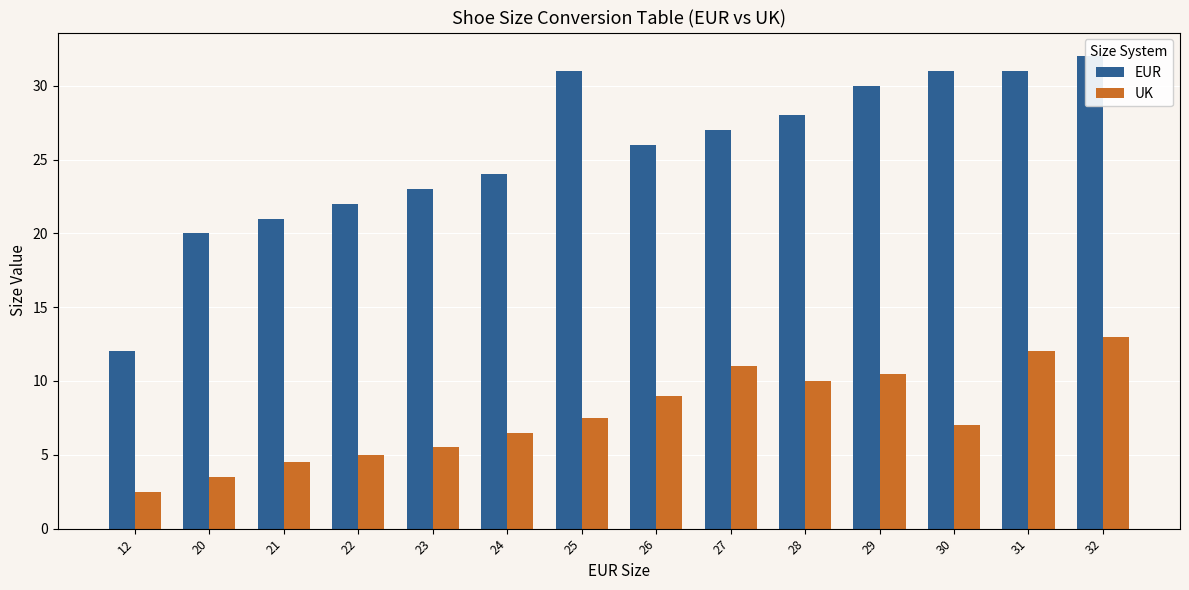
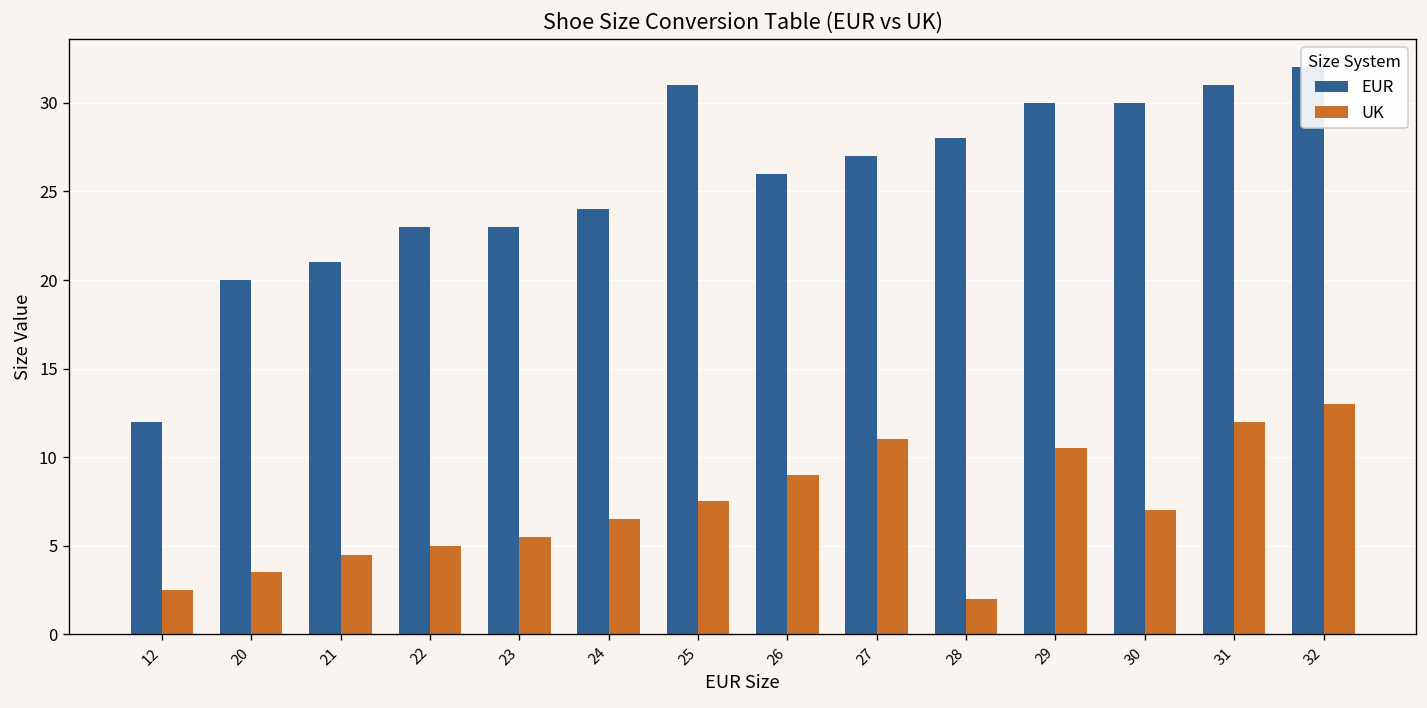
EUR, 22: 22 -> 23
UK, 28: 10 -> 2
EUR, 30: 31 -> 30
